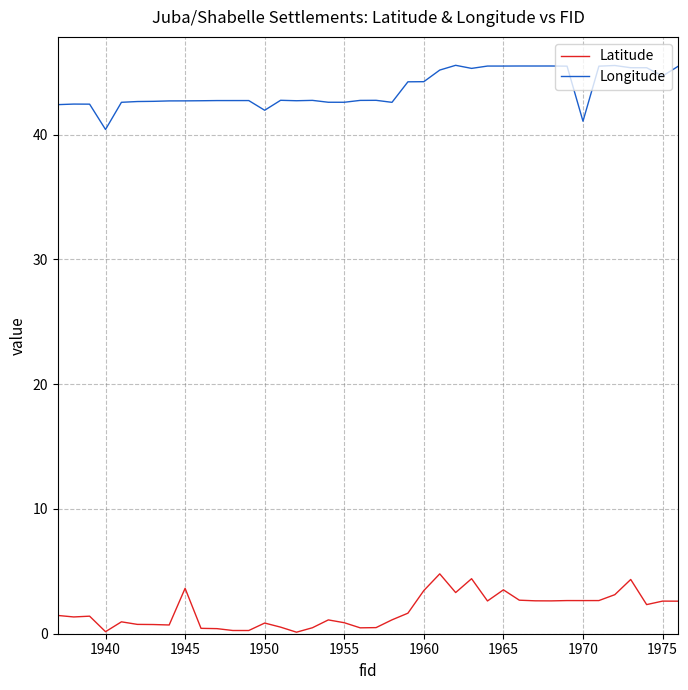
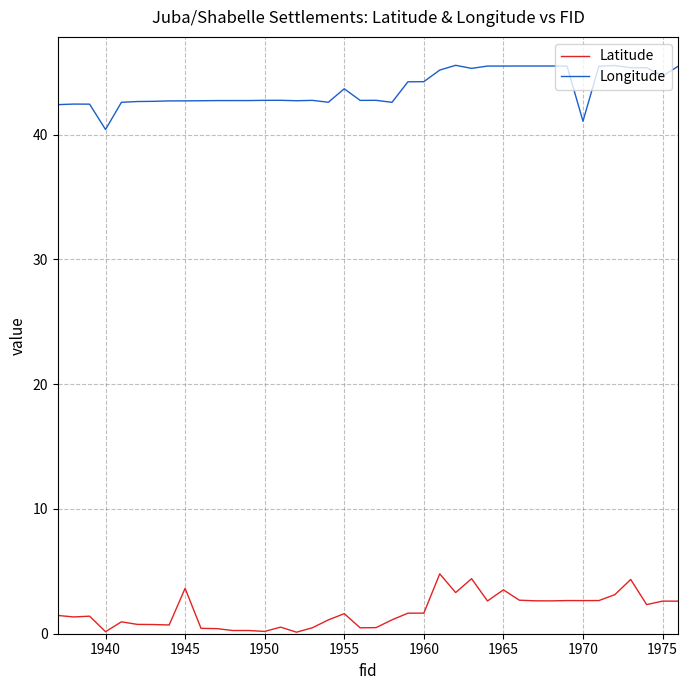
Latitude, 1950: 0.9 -> 0.2
Longitude, 1950: 42.0 -> 42.8
Latitude, 1955: 0.9 -> 1.6
Longitude, 1955: 42.6 -> 43.7
Latitude, 1960: 3.5 -> 1.7
